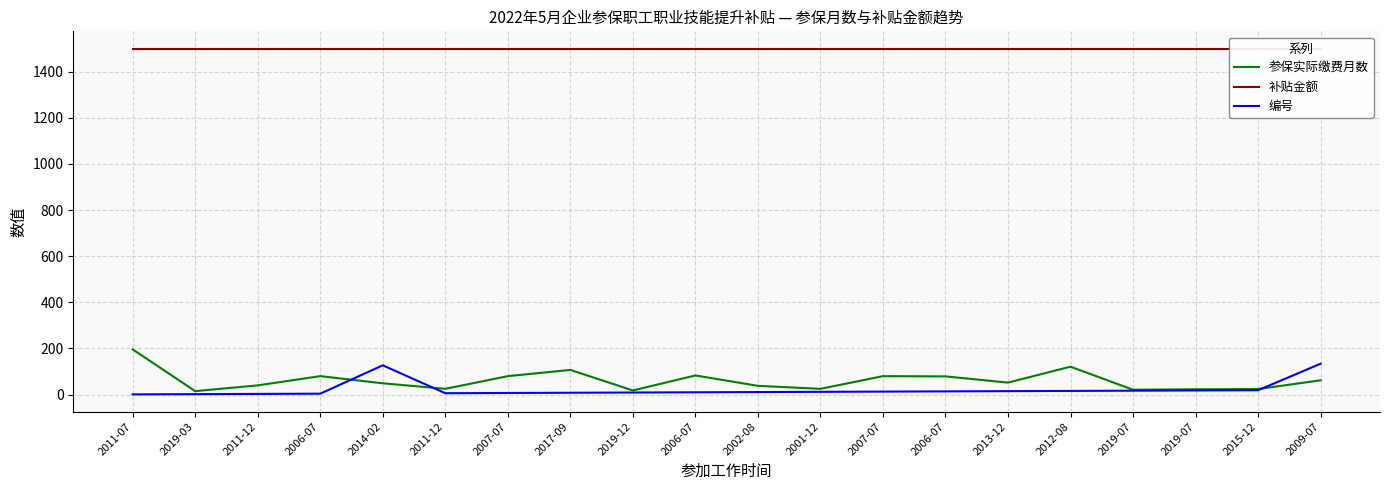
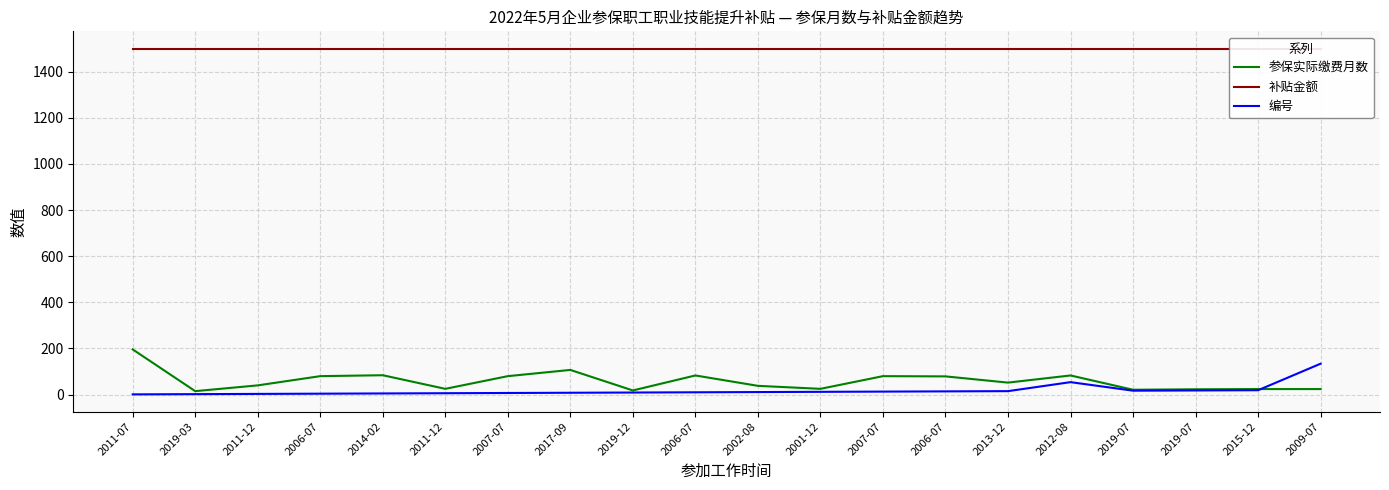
参保实际缴费月数, 2014-02: 50 -> 80
编号, 2014-02: 130 -> 10
参保实际缴费月数, 2012-08: 120 -> 80
编号, 2012-08: 20 -> 50
参保实际缴费月数, 2009-07: 60 -> 20
